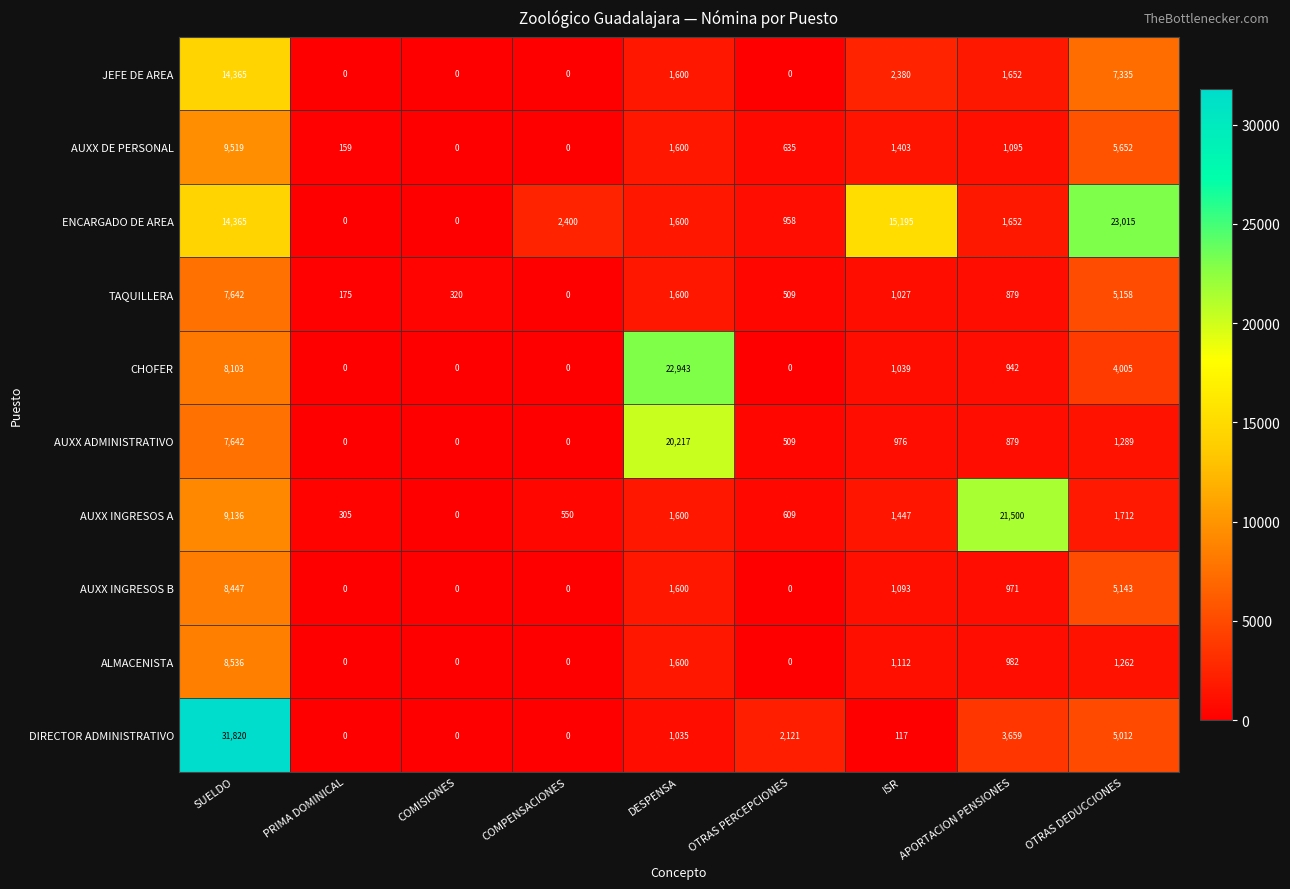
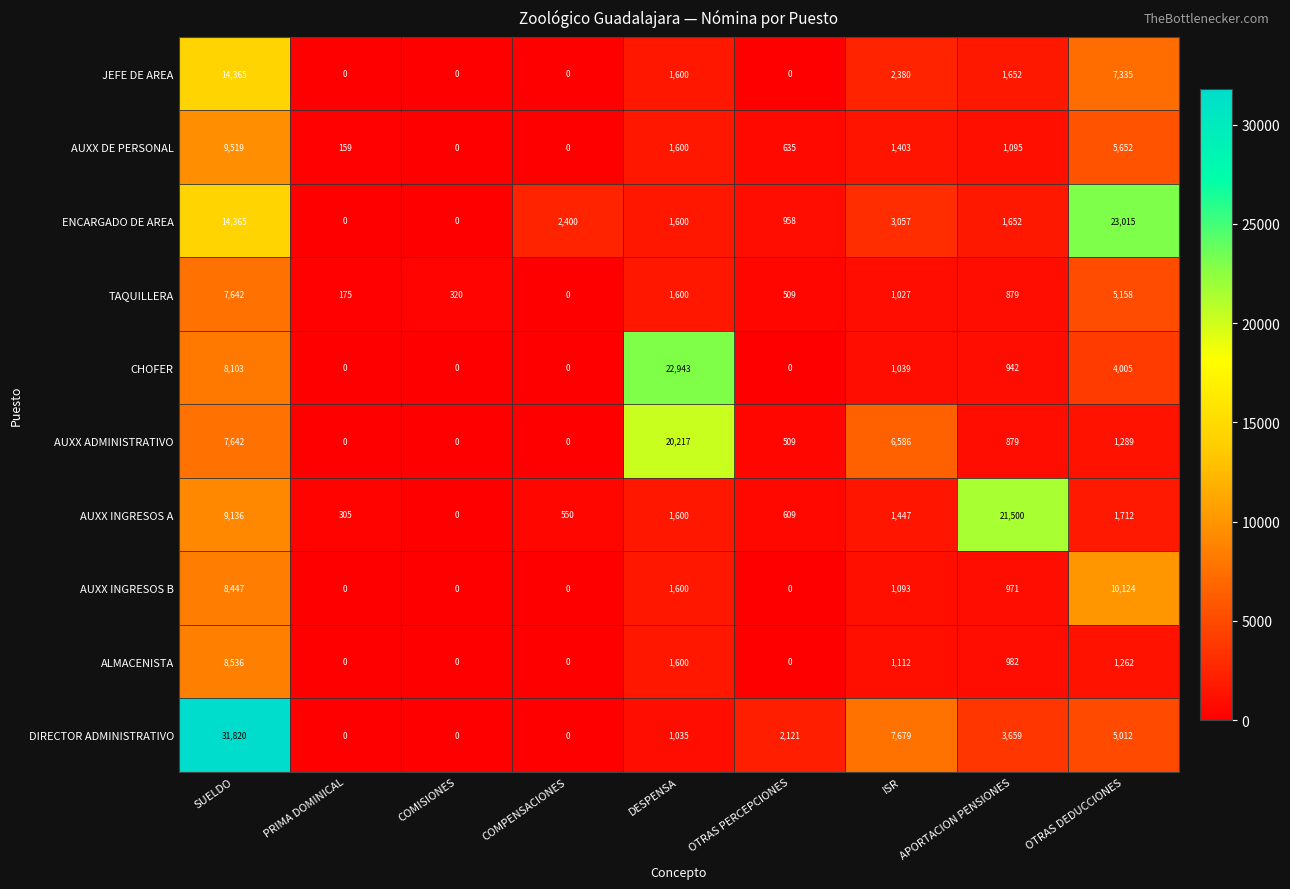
ENCARGADO DE AREA, ISR: 15,195 -> 3,057
AUXX ADMINISTRATIVO, ISR: 976 -> 6,586
AUXX INGRESOS B, OTRAS DEDUCCIONES: 5,143 -> 10,124
DIRECTOR ADMINISTRATIVO, ISR: 117 -> 7,679
